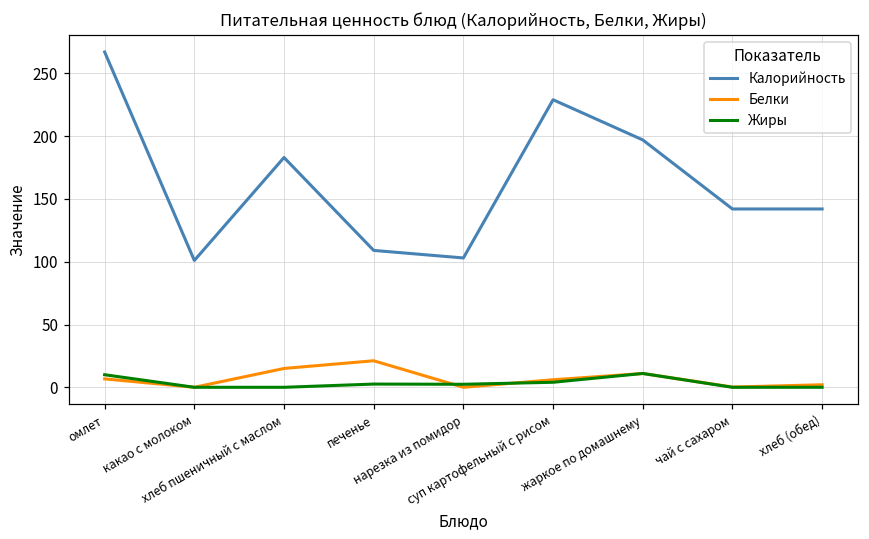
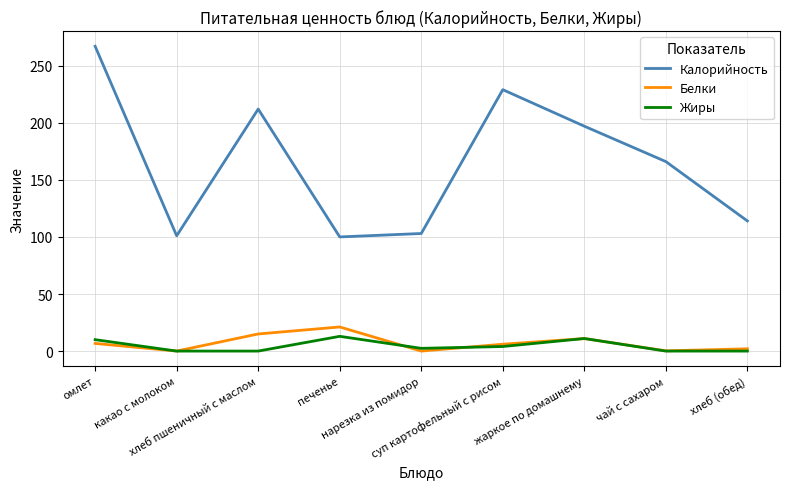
Калорийность, хлеб пшеничный с маслом: 183 -> 212
Калорийность, печенье: 109 -> 100
Жиры, печенье: 3 -> 13
Калорийность, чай с сахаром: 142 -> 166
Калорийность, хлеб (обед): 142 -> 114
